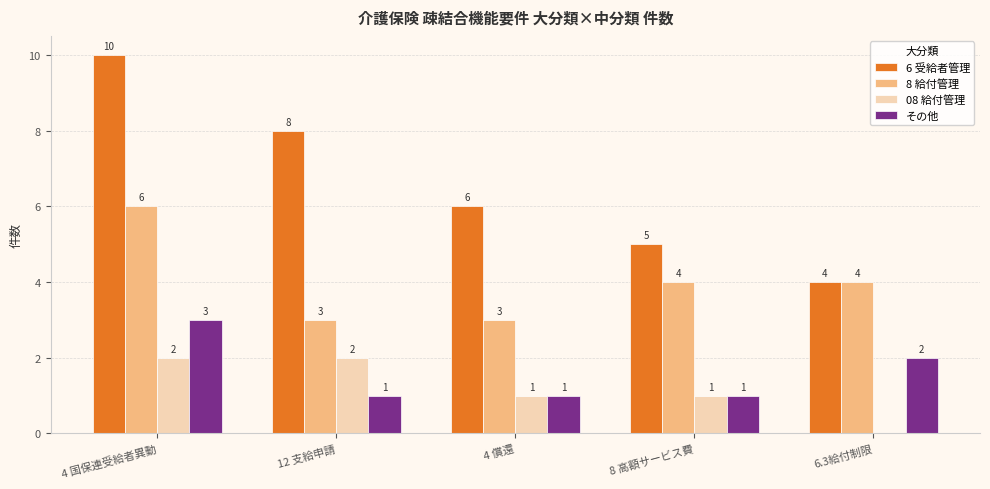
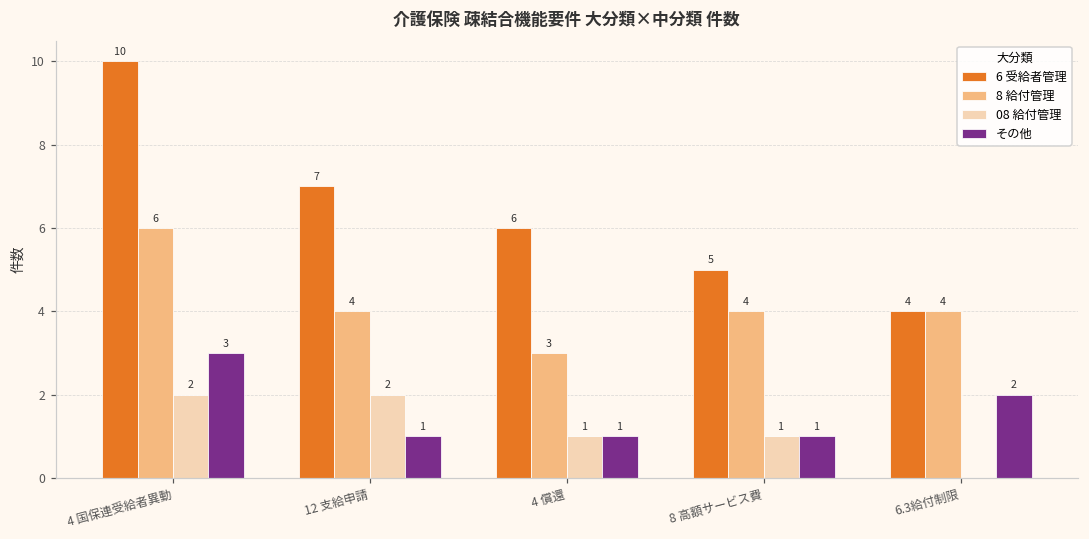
6 受給者管理, 12 支給申請: 8 -> 7
8 給付管理, 12 支給申請: 3 -> 4
